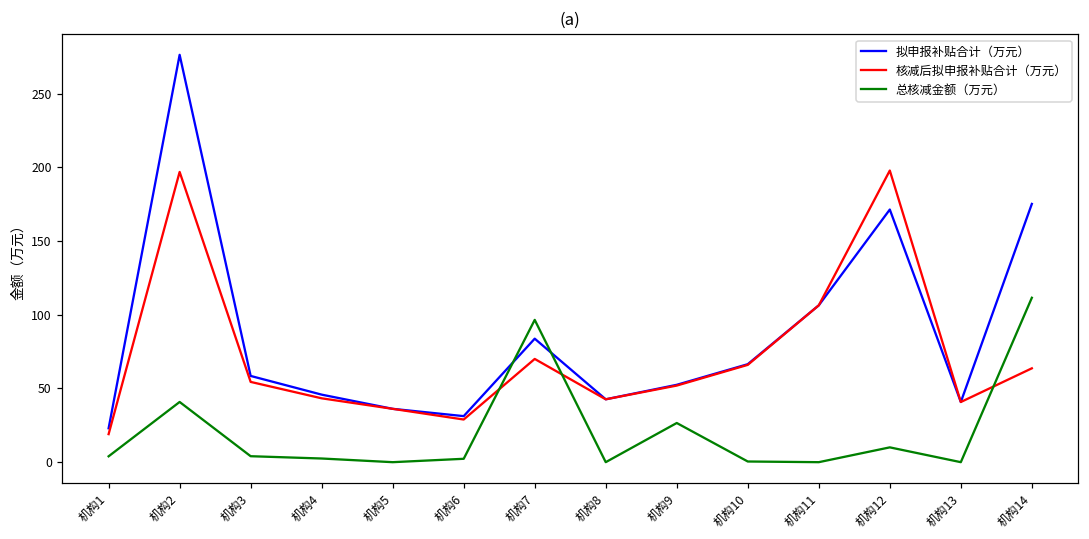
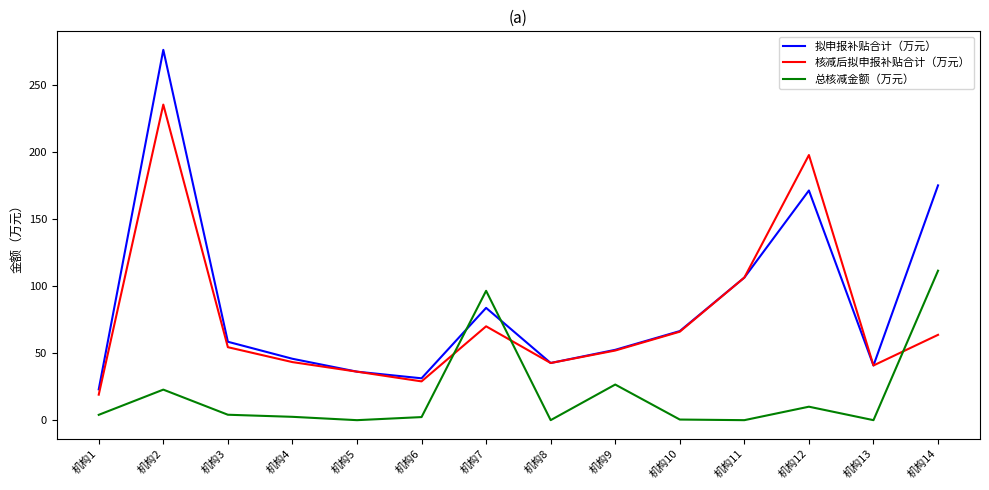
核减后拟申报补贴合计（万元）, 机构2: 197 -> 236
总核减金额（万元）, 机构2: 41 -> 23
